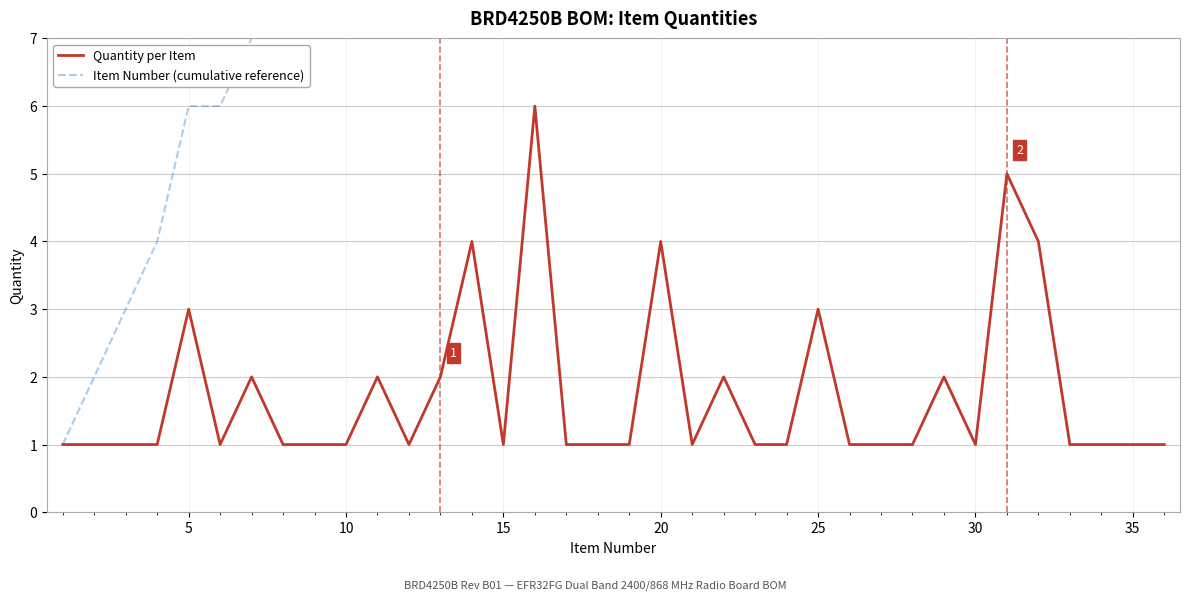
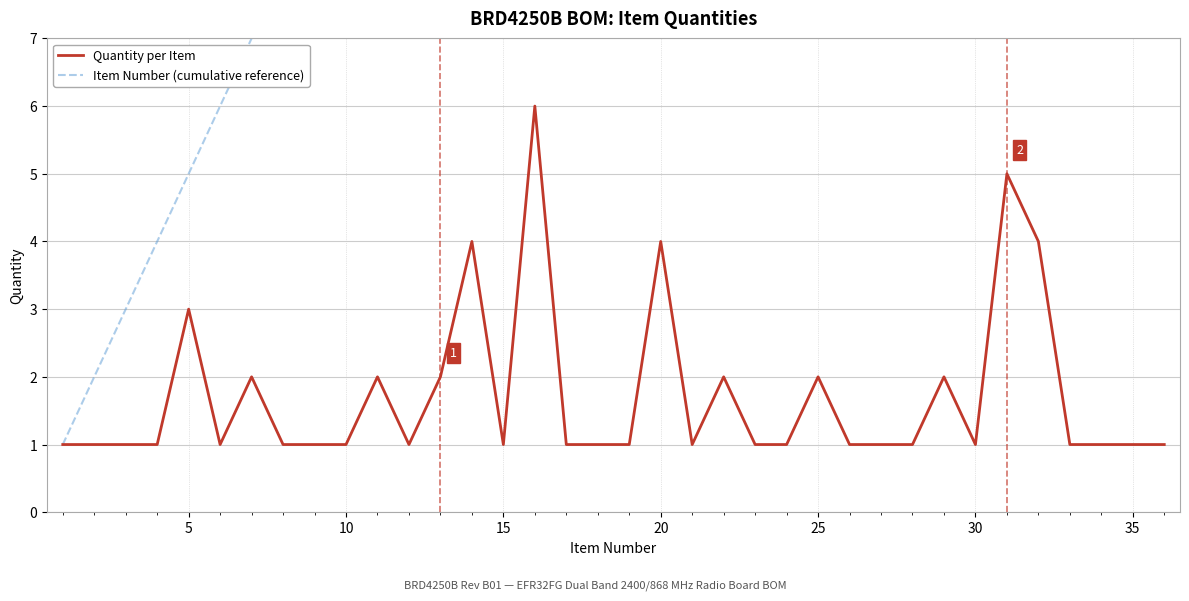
Item Number (cumulative reference), 5: 6 -> 5
Quantity per Item, 25: 3 -> 2
